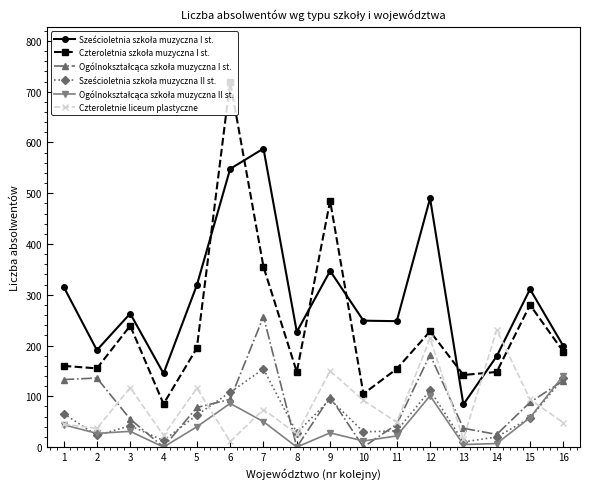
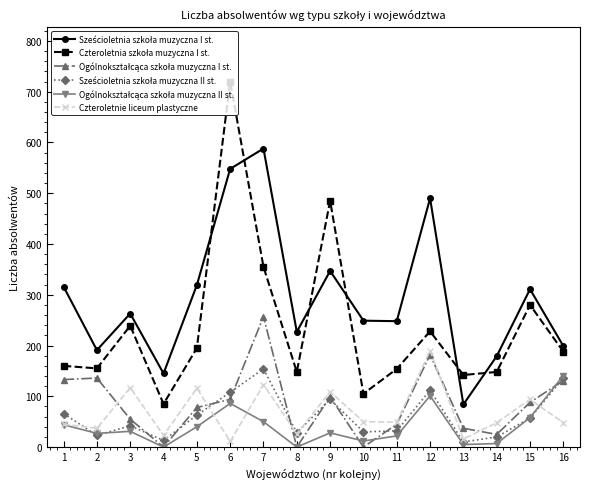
Czteroletnie liceum plastyczne, 7: 70 -> 120
Czteroletnie liceum plastyczne, 9: 150 -> 110
Czteroletnie liceum plastyczne, 10: 90 -> 50
Czteroletnie liceum plastyczne, 12: 210 -> 190
Czteroletnie liceum plastyczne, 14: 230 -> 50
